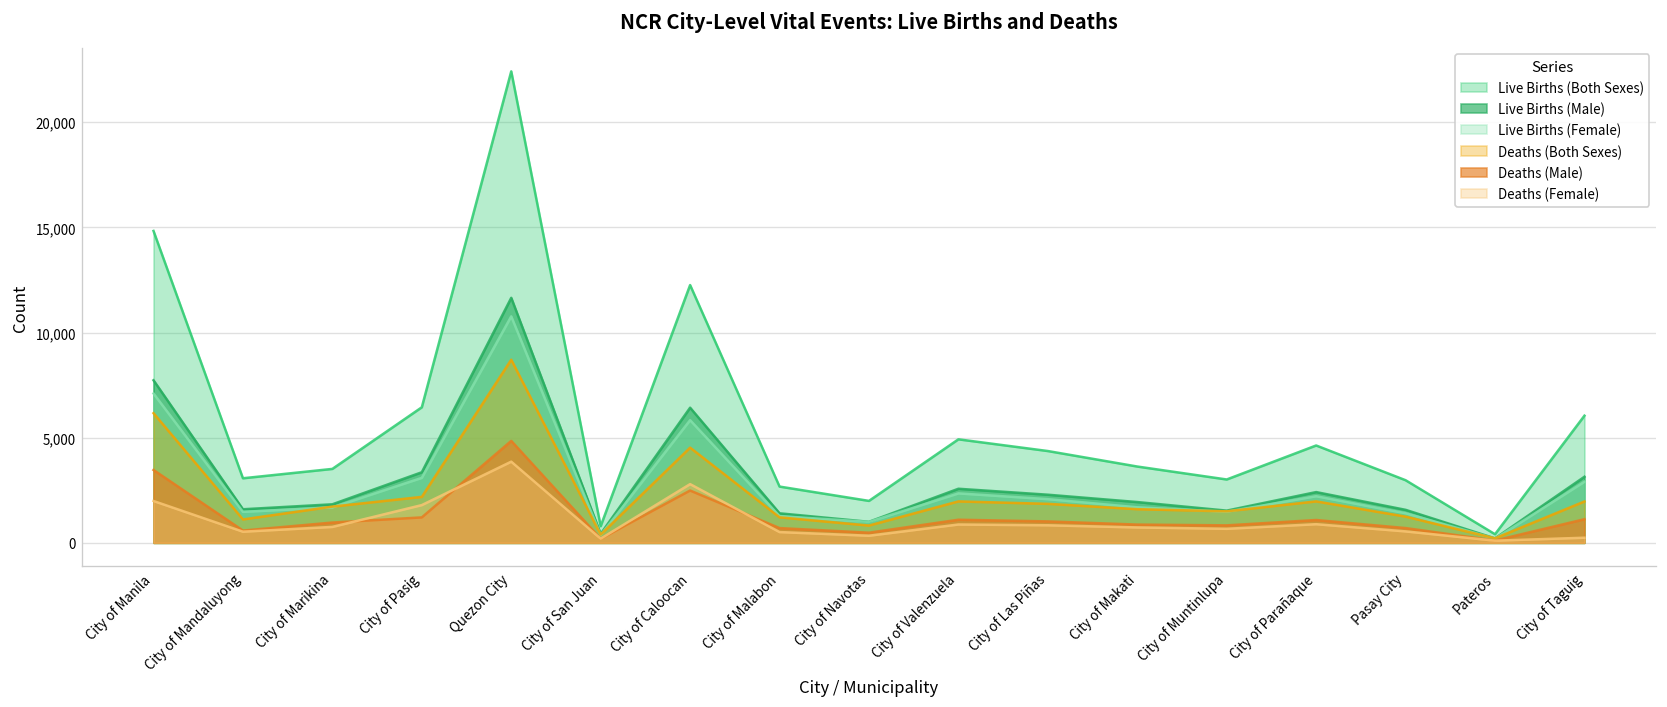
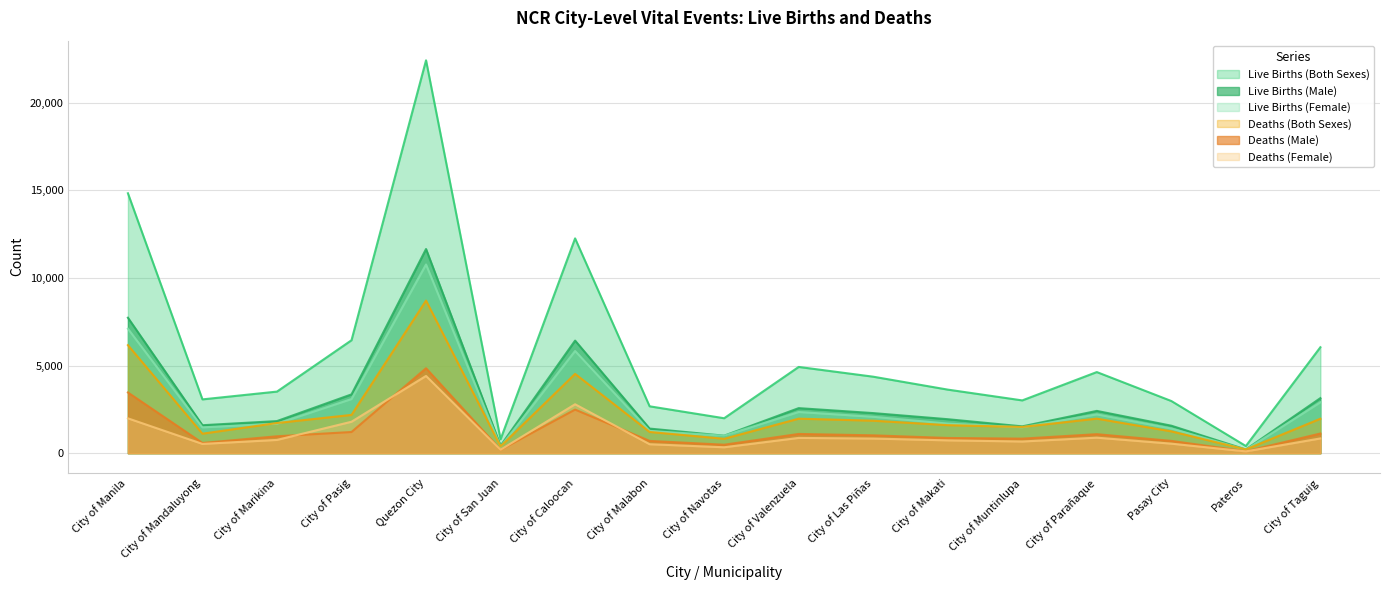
Deaths (Female), Quezon City: 3,900 -> 4,400
Deaths (Female), City of Taguig: 200 -> 800
